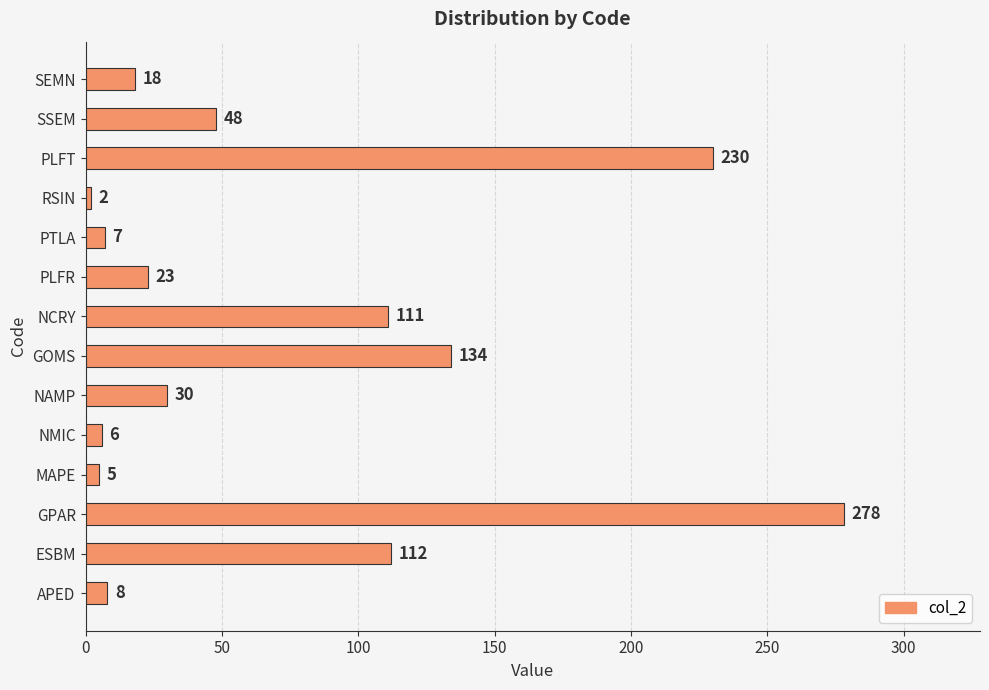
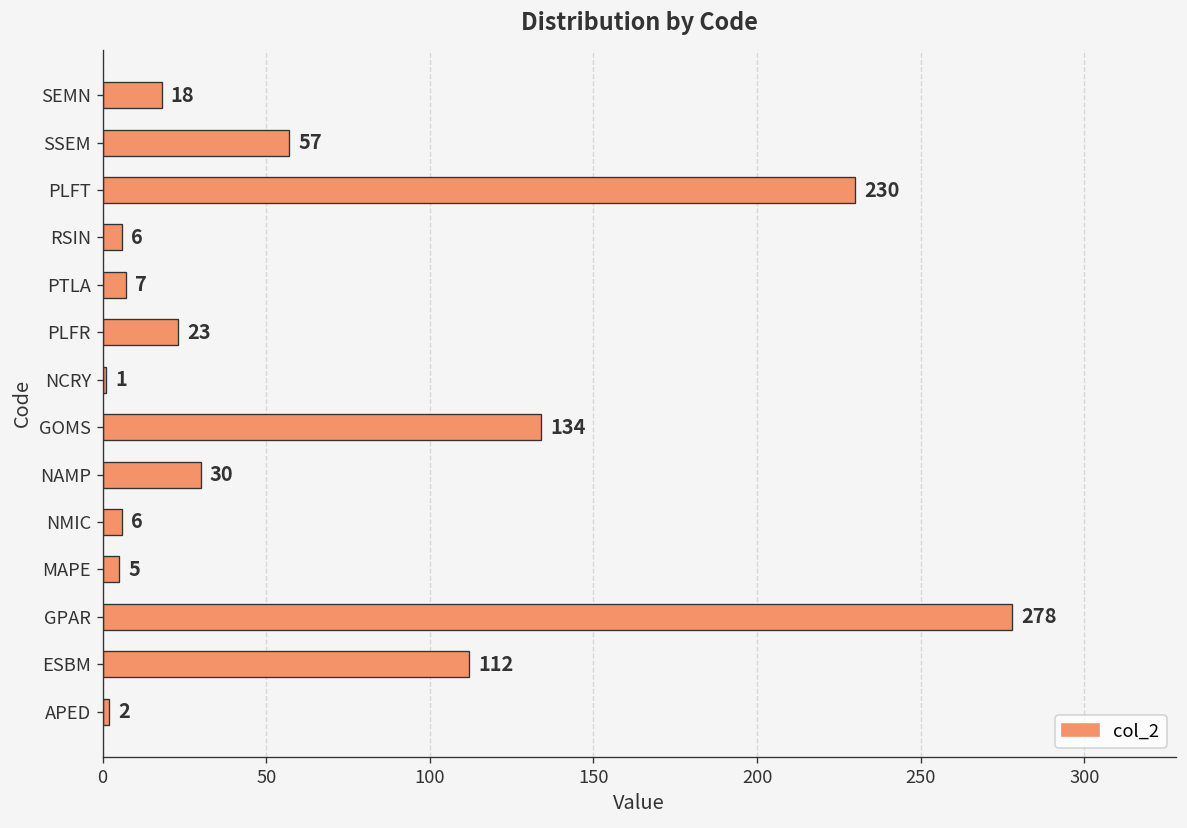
SSEM: 48 -> 57
RSIN: 2 -> 6
NCRY: 111 -> 1
APED: 8 -> 2
